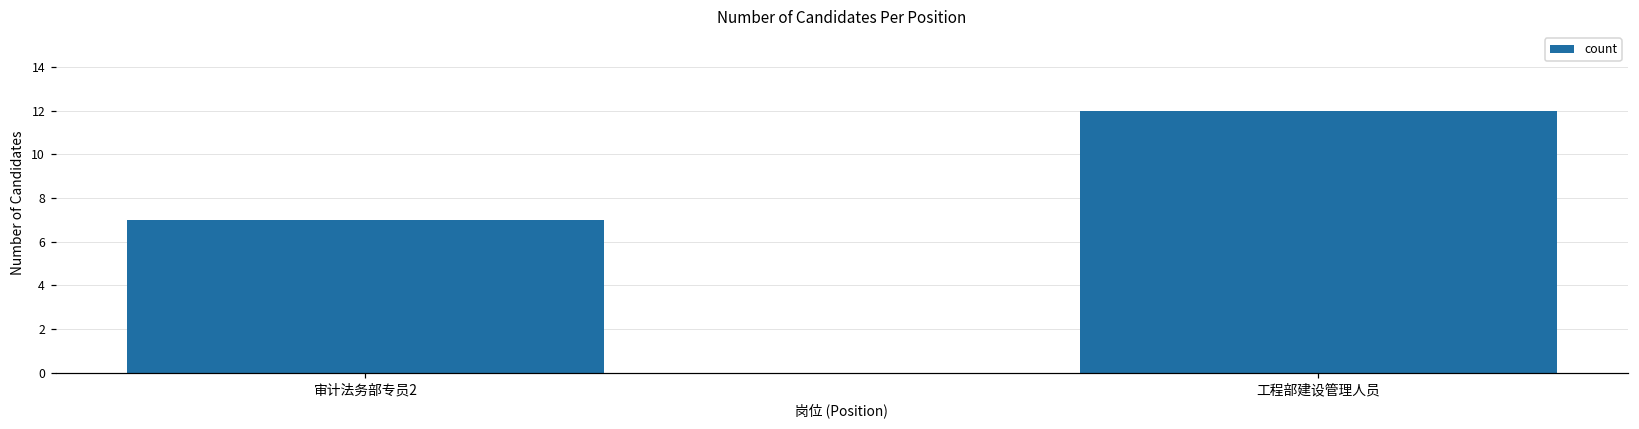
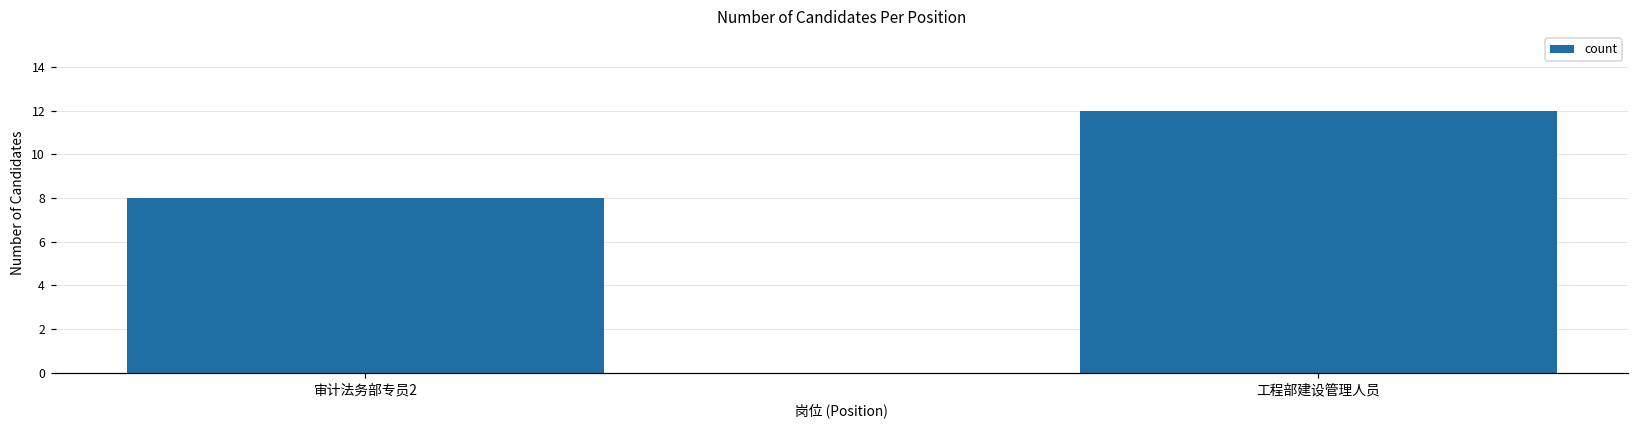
审计法务部专员2: 7 -> 8
